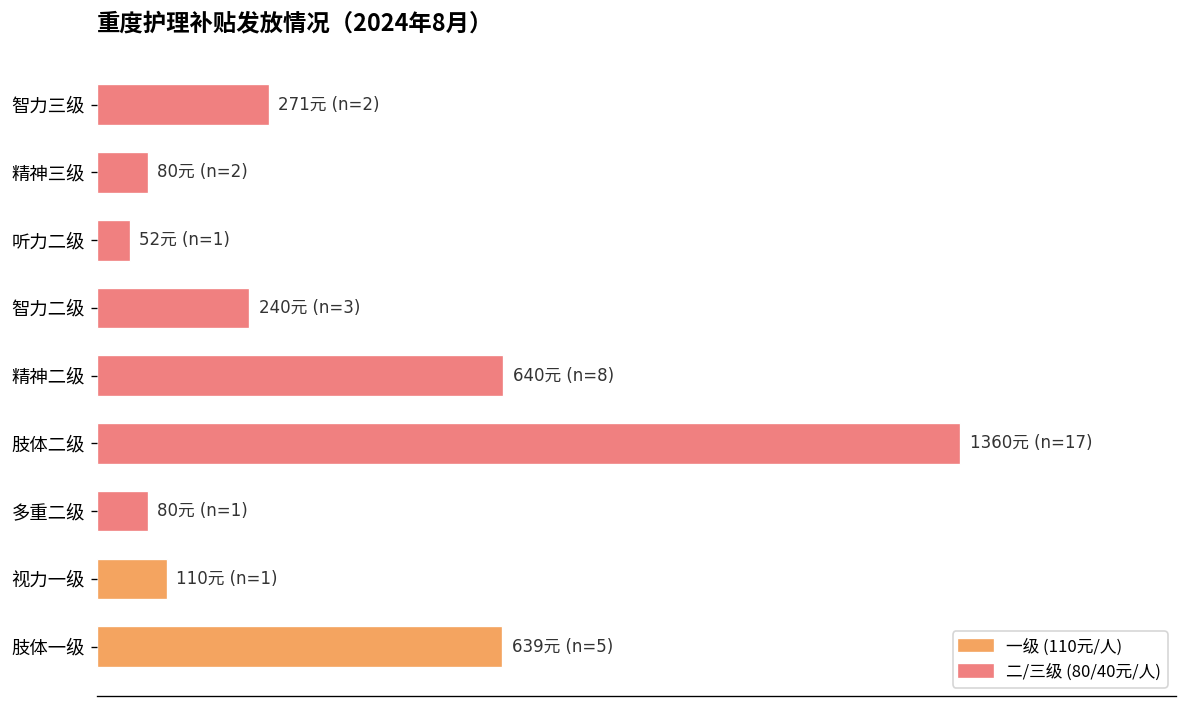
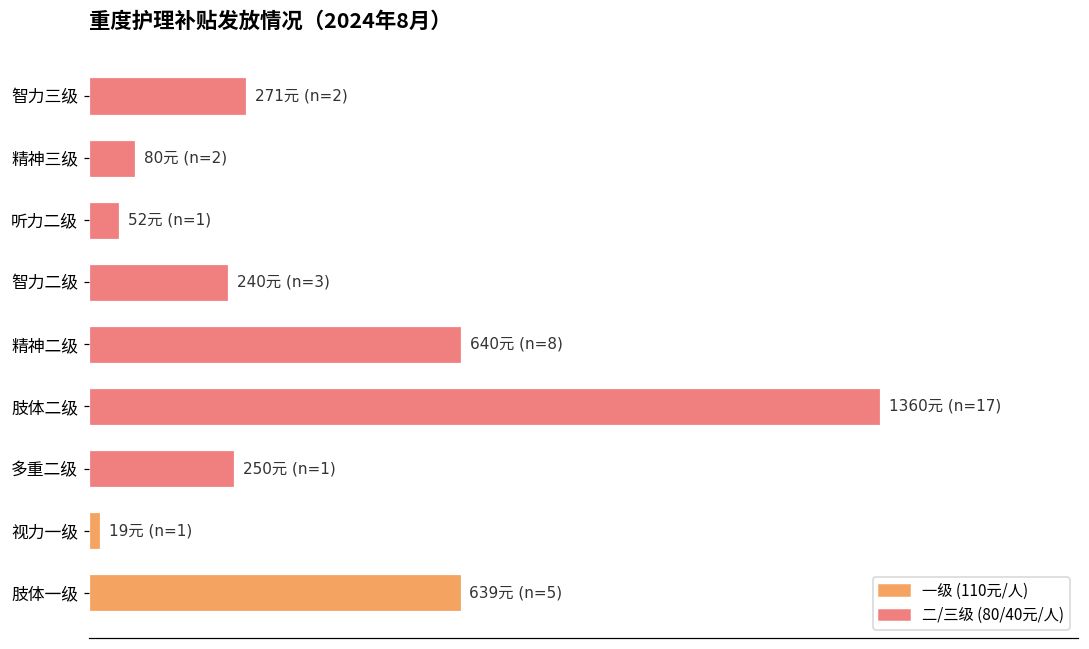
多重二级: 80元 -> 250元
视力一级: 110元 -> 19元
